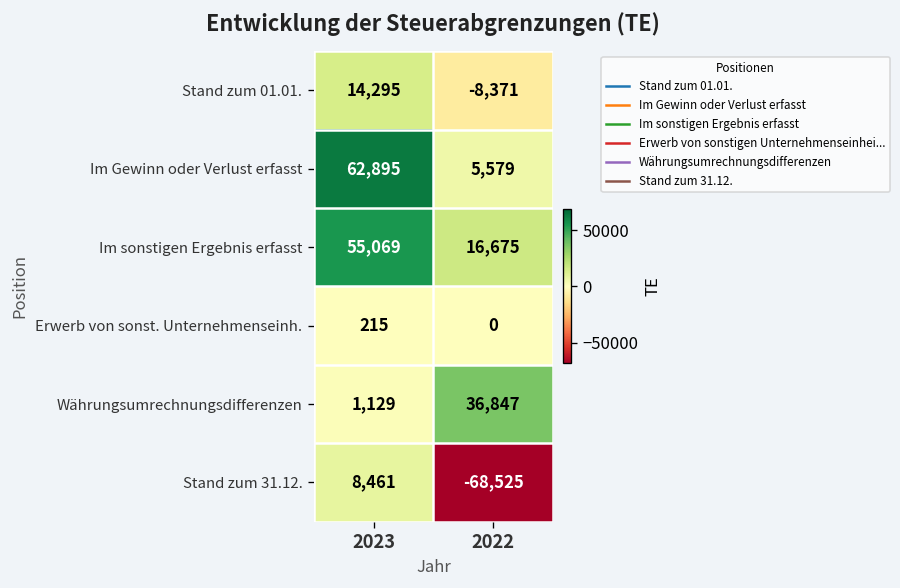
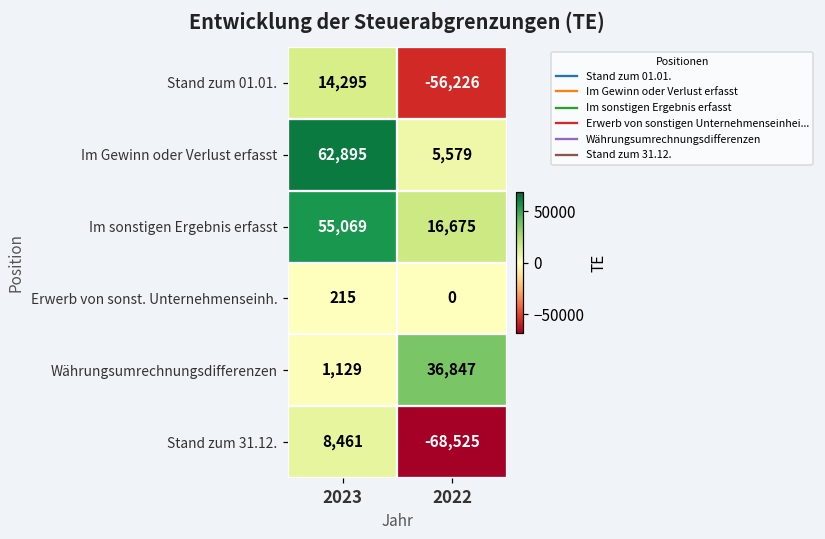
Stand zum 01.01., 2022: -8,371 -> -56,226
